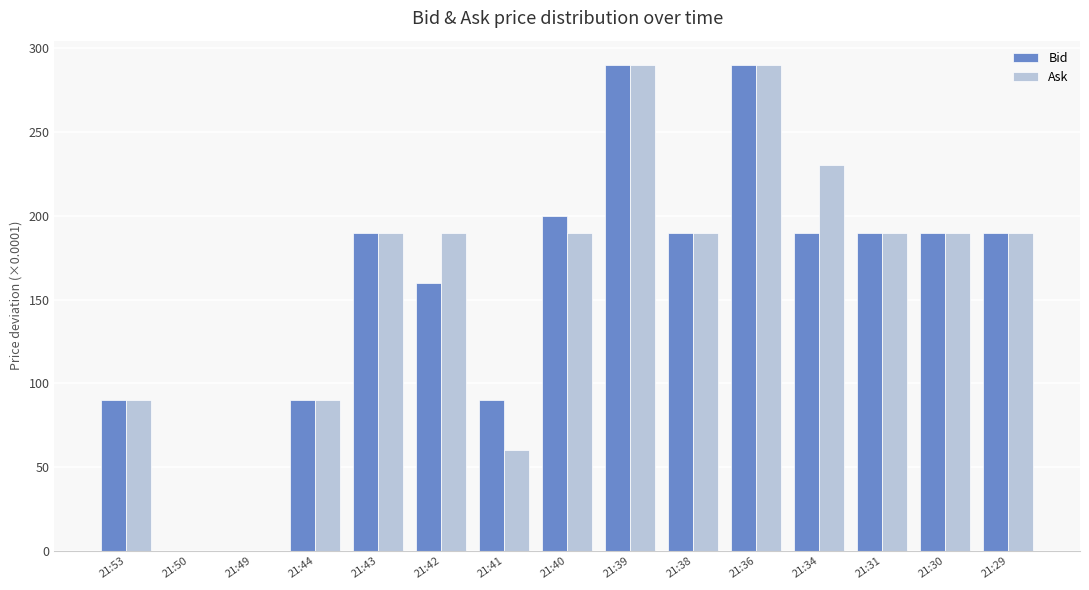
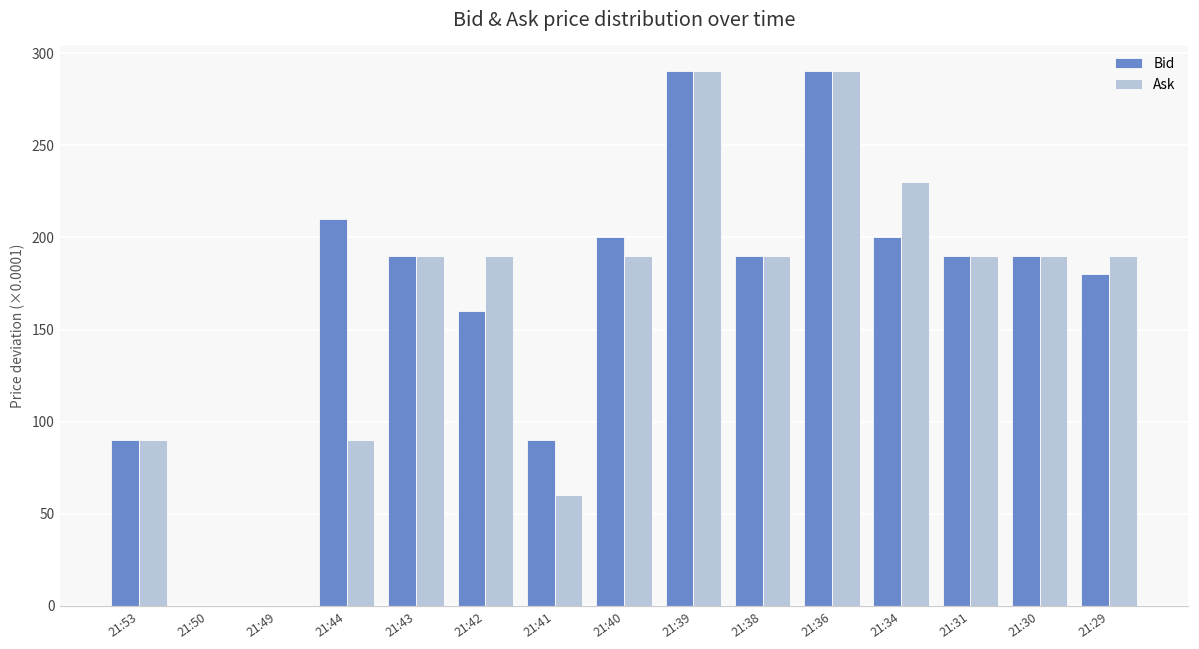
Bid, 21:44: 90 -> 210
Bid, 21:34: 190 -> 200
Bid, 21:29: 190 -> 180
